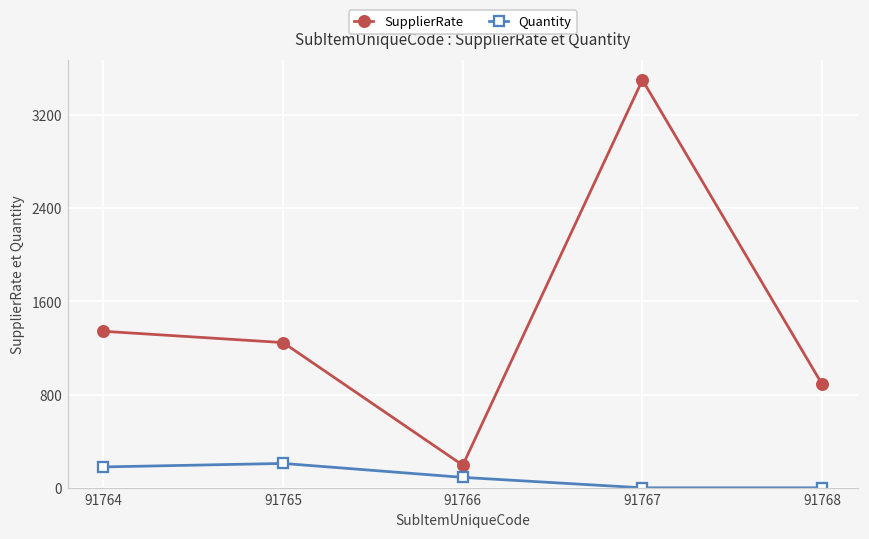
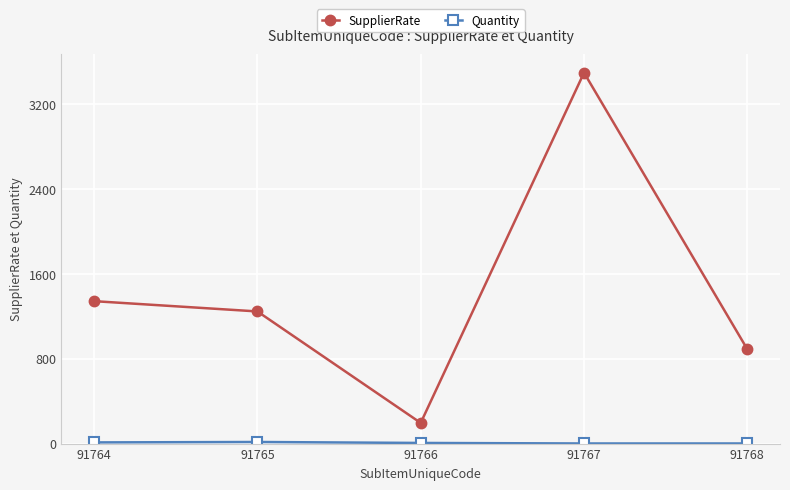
Quantity, 91764: 180 -> 10
Quantity, 91765: 210 -> 20
Quantity, 91766: 90 -> 10
